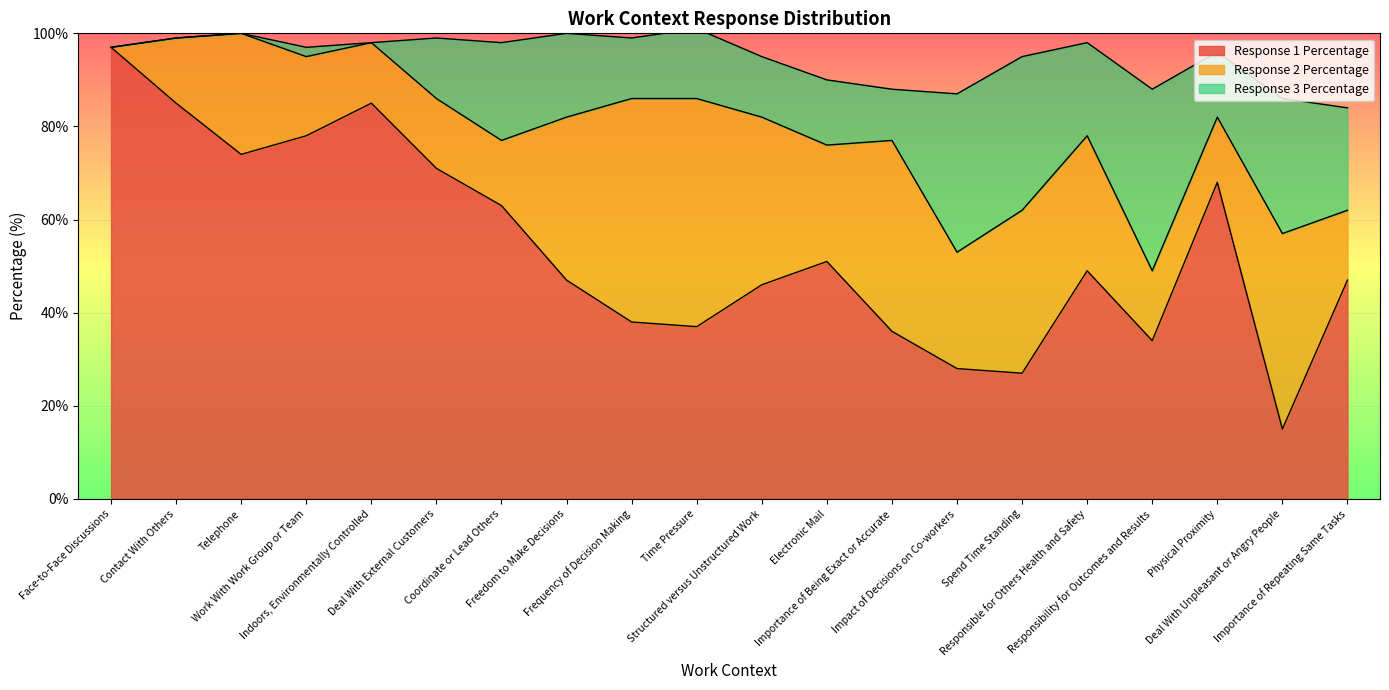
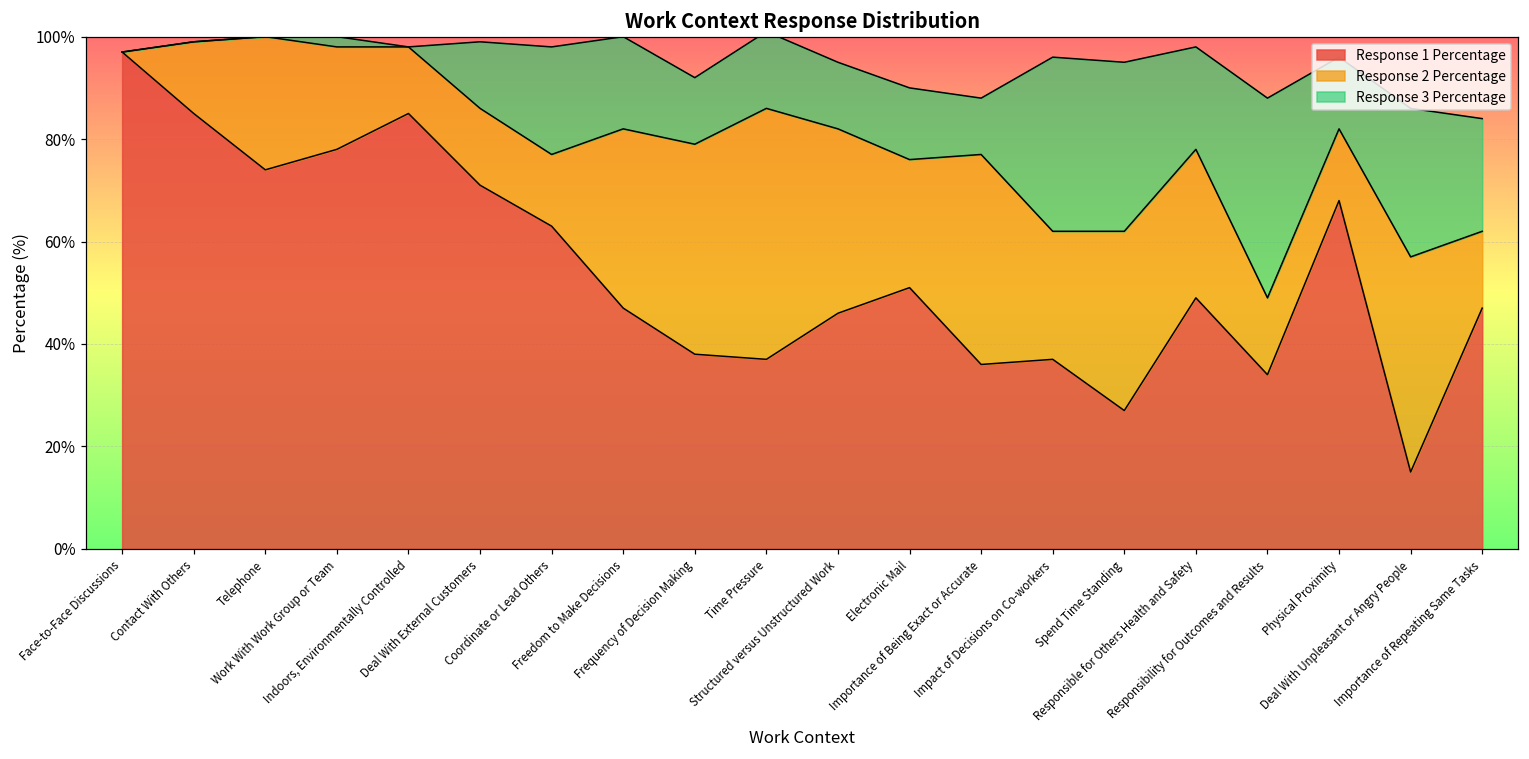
Response 2 Percentage, Work With Work Group or Team: 17% -> 20%
Response 2 Percentage, Frequency of Decision Making: 48% -> 41%
Response 1 Percentage, Impact of Decisions on Co-workers: 28% -> 37%
